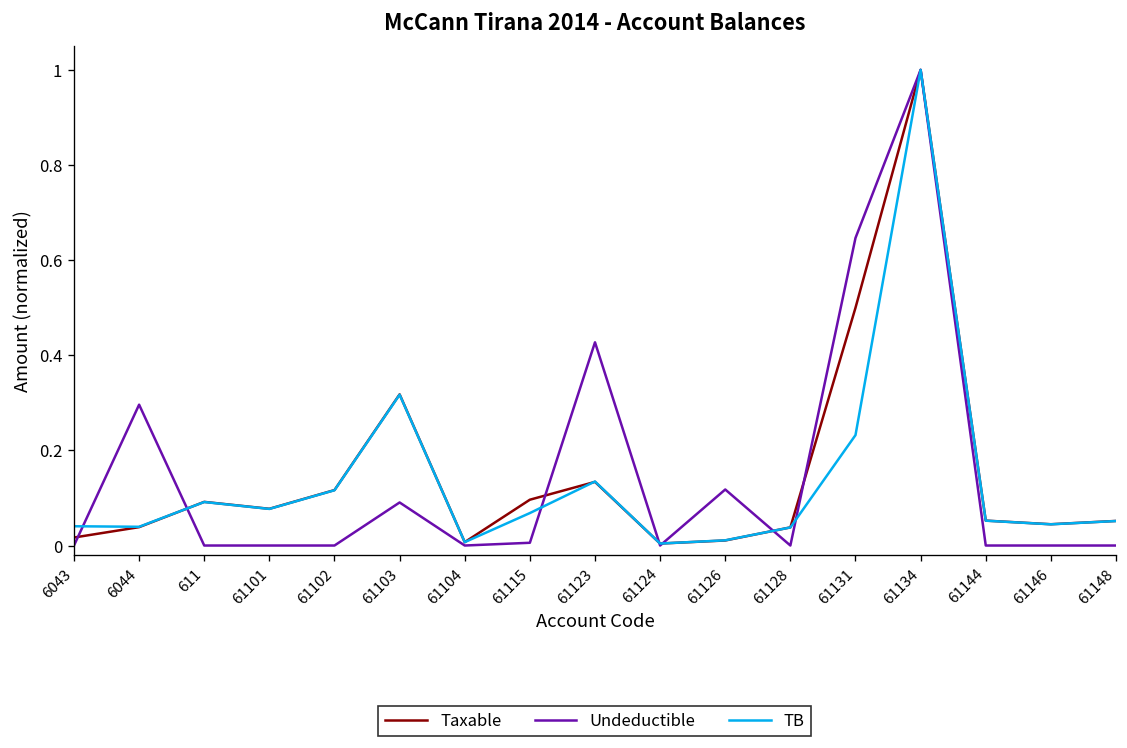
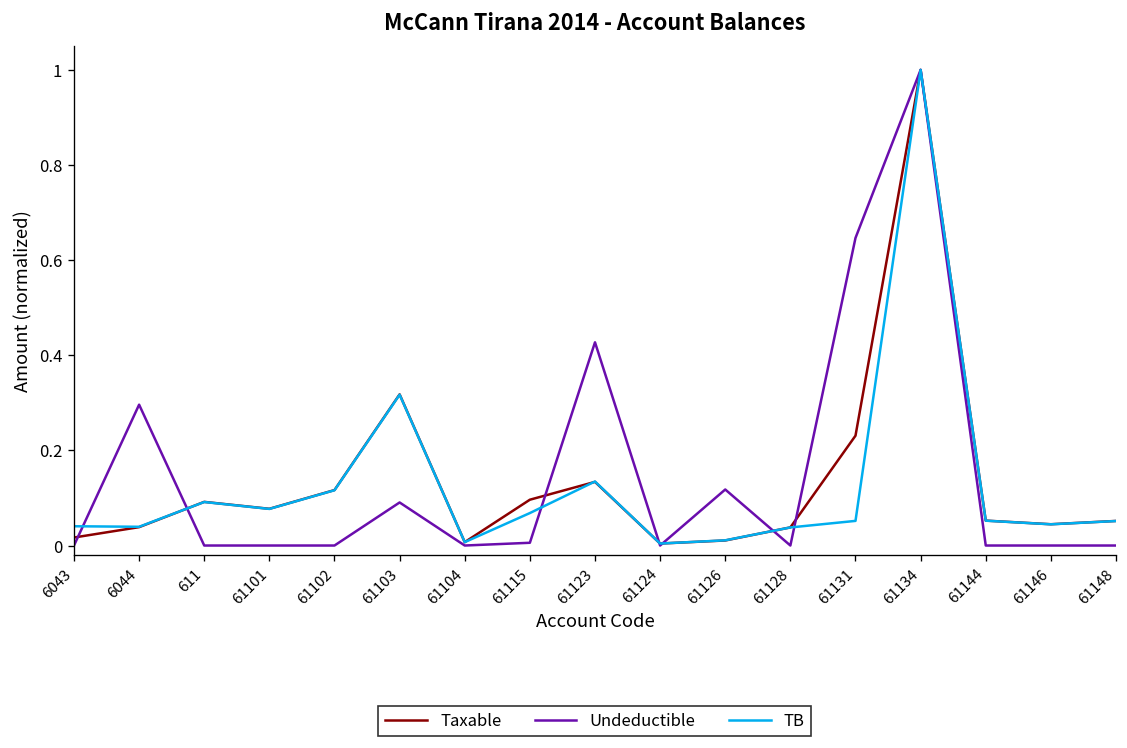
Taxable, 61131: 0.50 -> 0.23
TB, 61131: 0.23 -> 0.05
